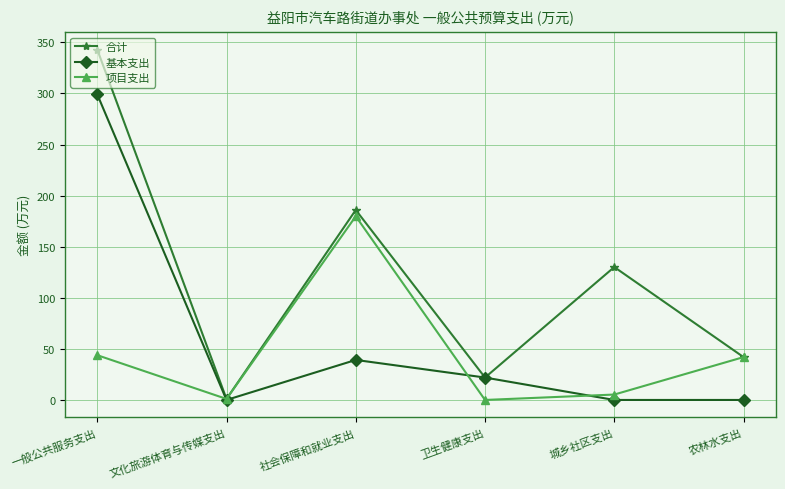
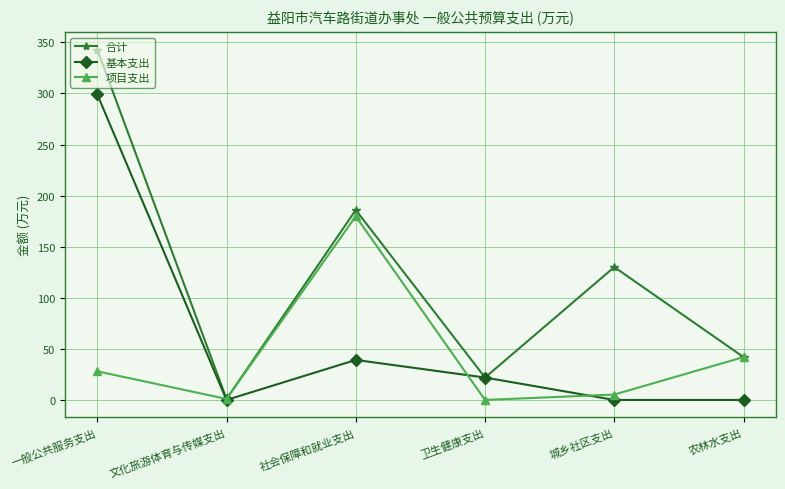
项目支出, 一般公共服务支出: 44 -> 28
